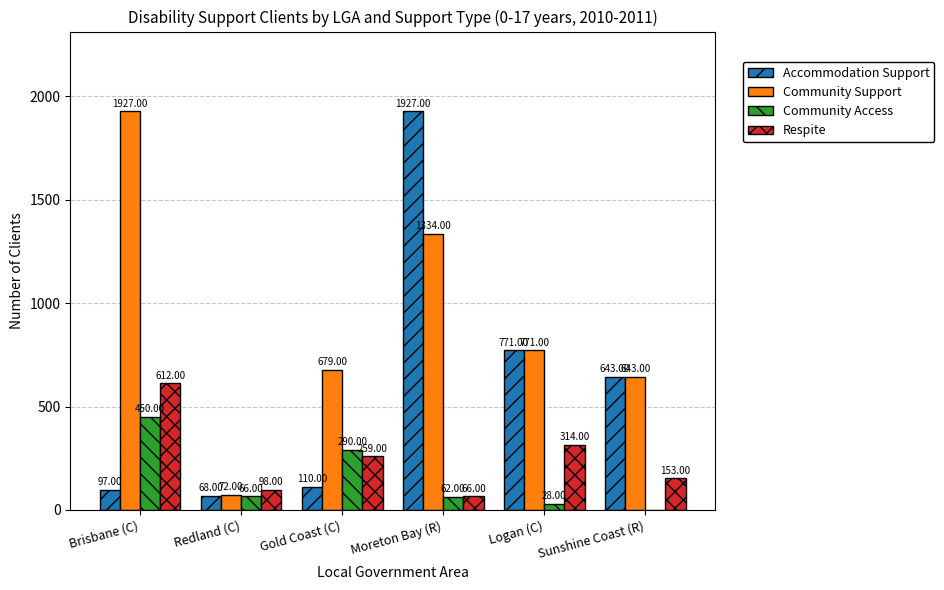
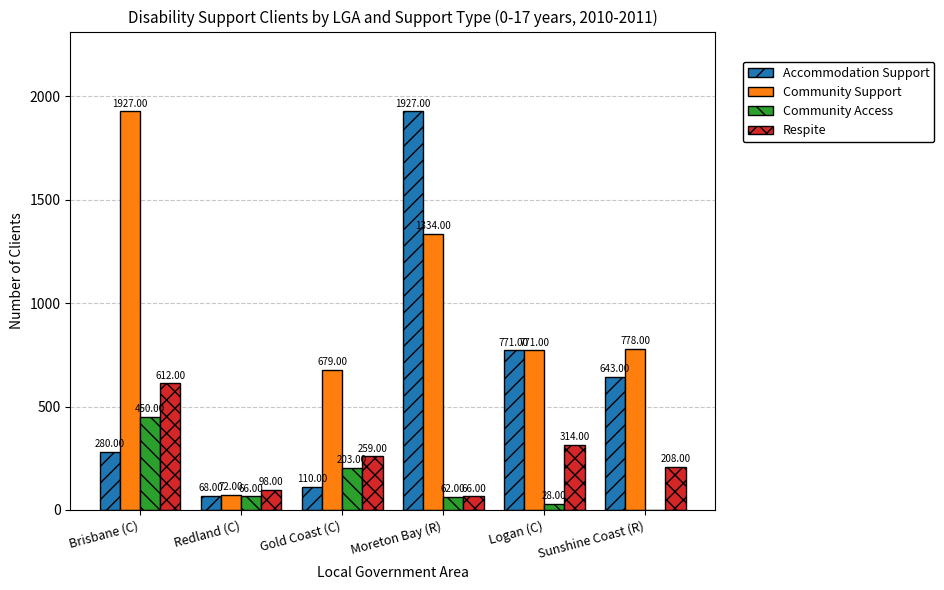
Accommodation Support, Brisbane (C): 97.00 -> 280.00
Community Access, Gold Coast (C): 290.00 -> 203.00
Community Support, Sunshine Coast (R): 643.00 -> 778.00
Respite, Sunshine Coast (R): 153.00 -> 208.00
